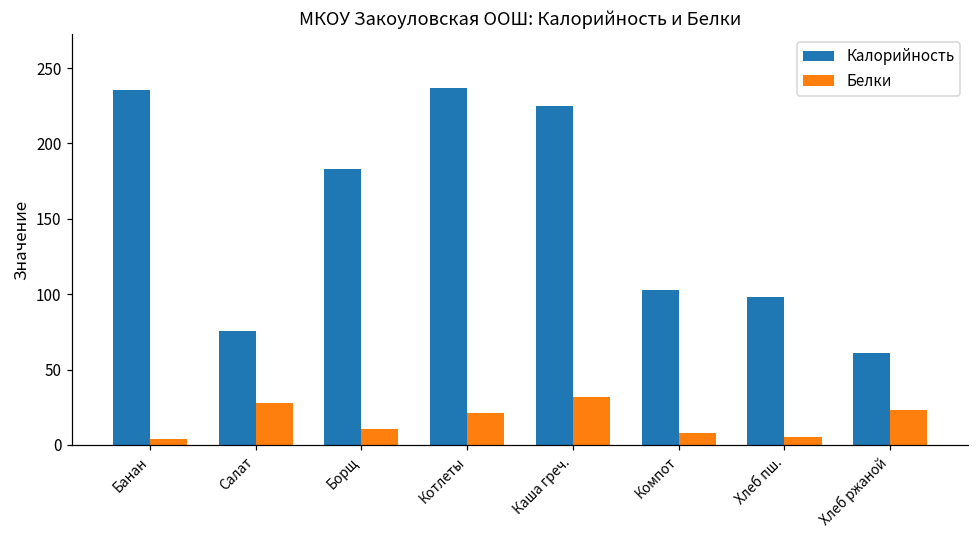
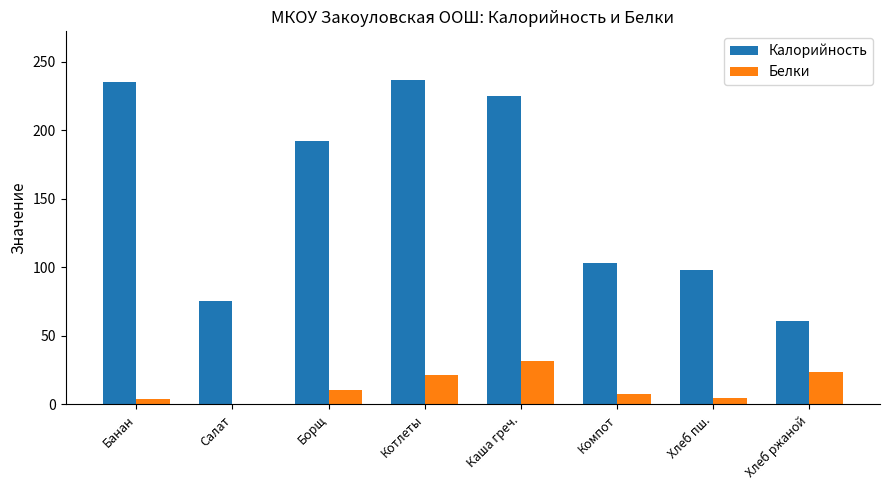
Белки, Салат: 28 -> 1
Калорийность, Борщ: 183 -> 192
